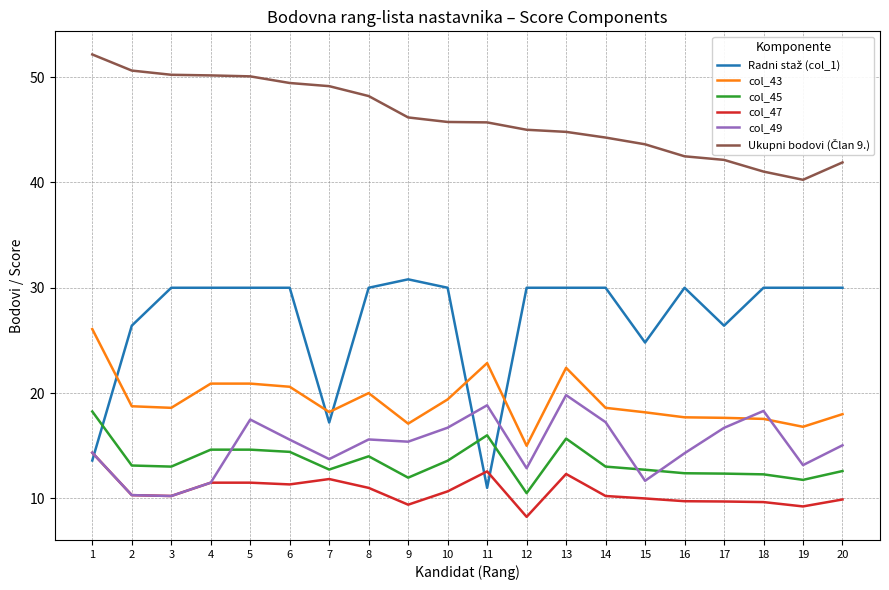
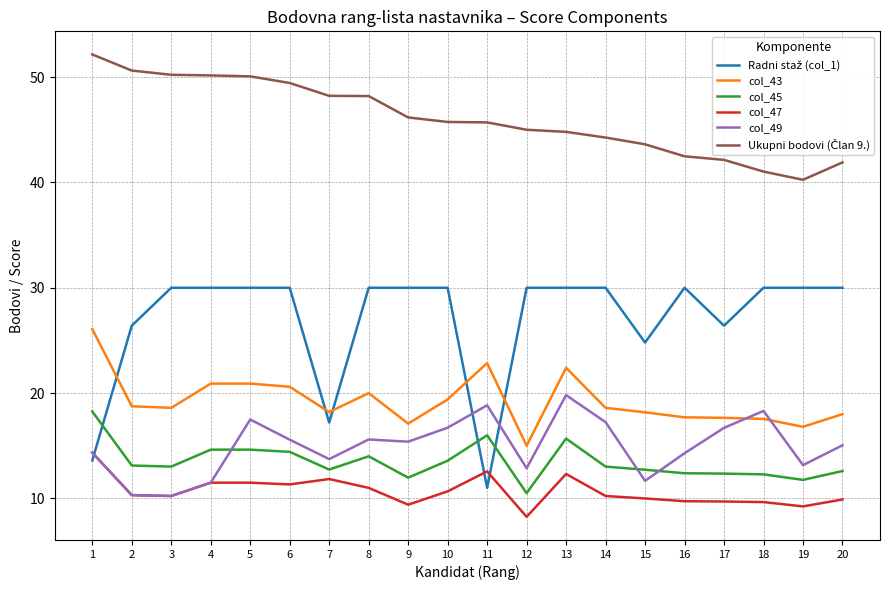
Ukupni bodovi (Član 9.), 7: 49.1 -> 48.2
Radni staž (col_1), 9: 30.8 -> 30.0
